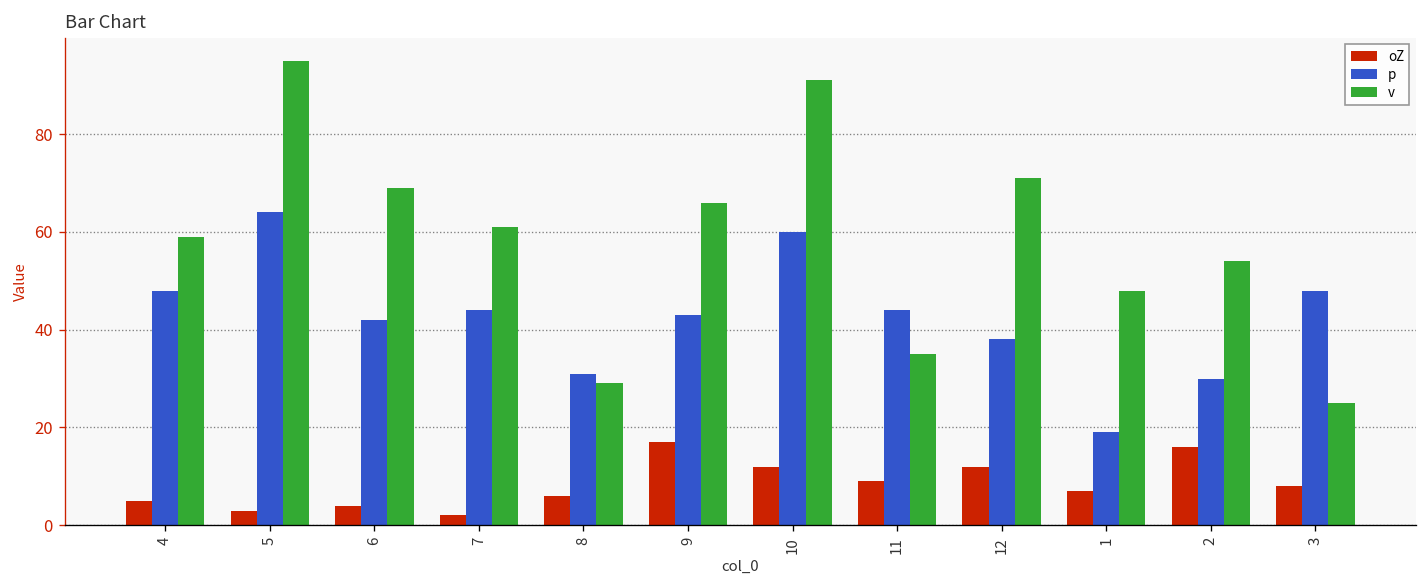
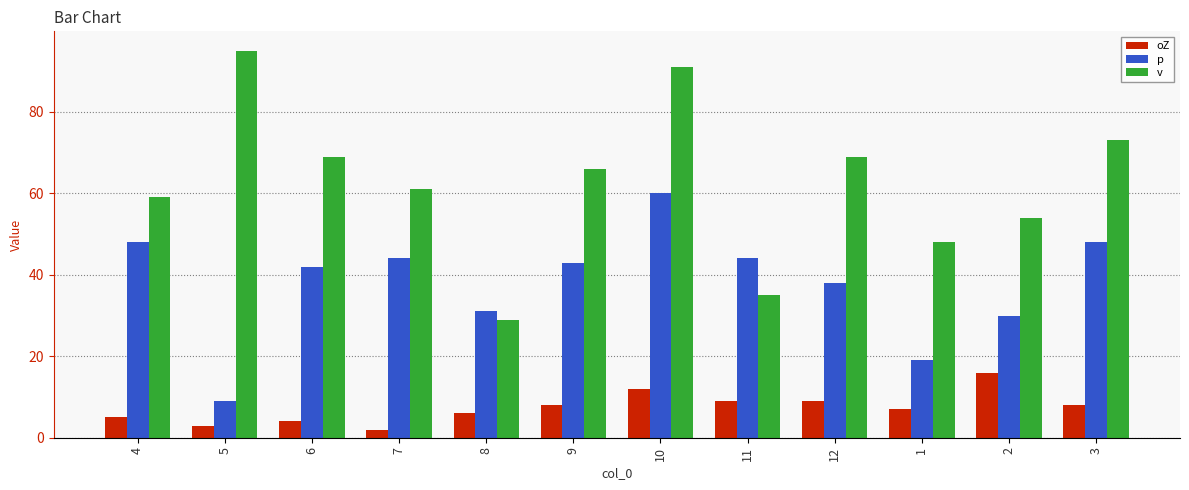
p, 5: 64 -> 9
oZ, 9: 17 -> 8
oZ, 12: 12 -> 9
v, 12: 71 -> 69
v, 3: 25 -> 73
